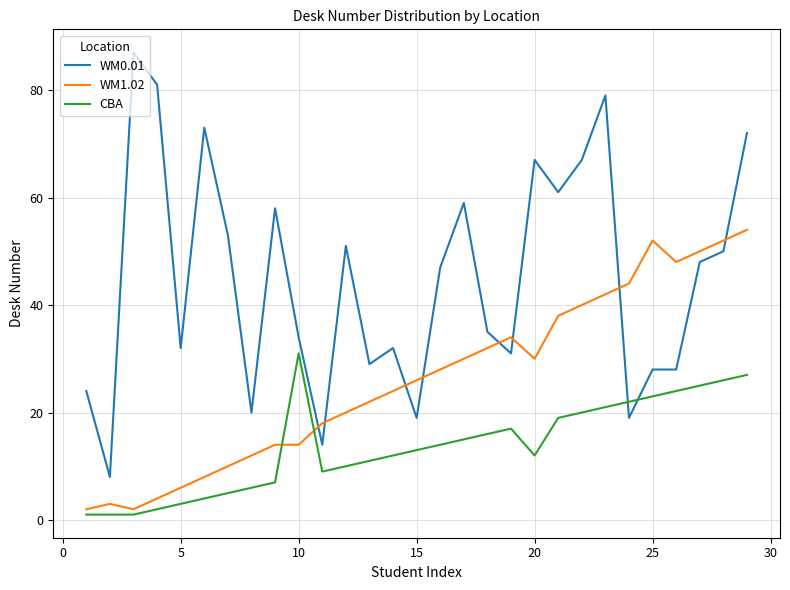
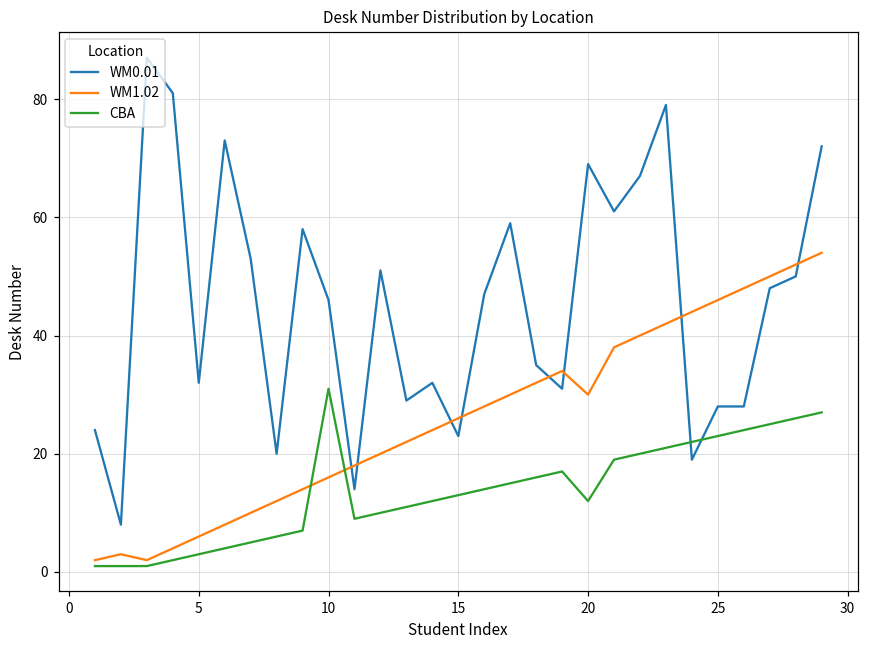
WM0.01, 10: 34 -> 46
WM1.02, 10: 14 -> 16
WM0.01, 15: 19 -> 23
WM0.01, 20: 67 -> 69
WM1.02, 25: 52 -> 46
